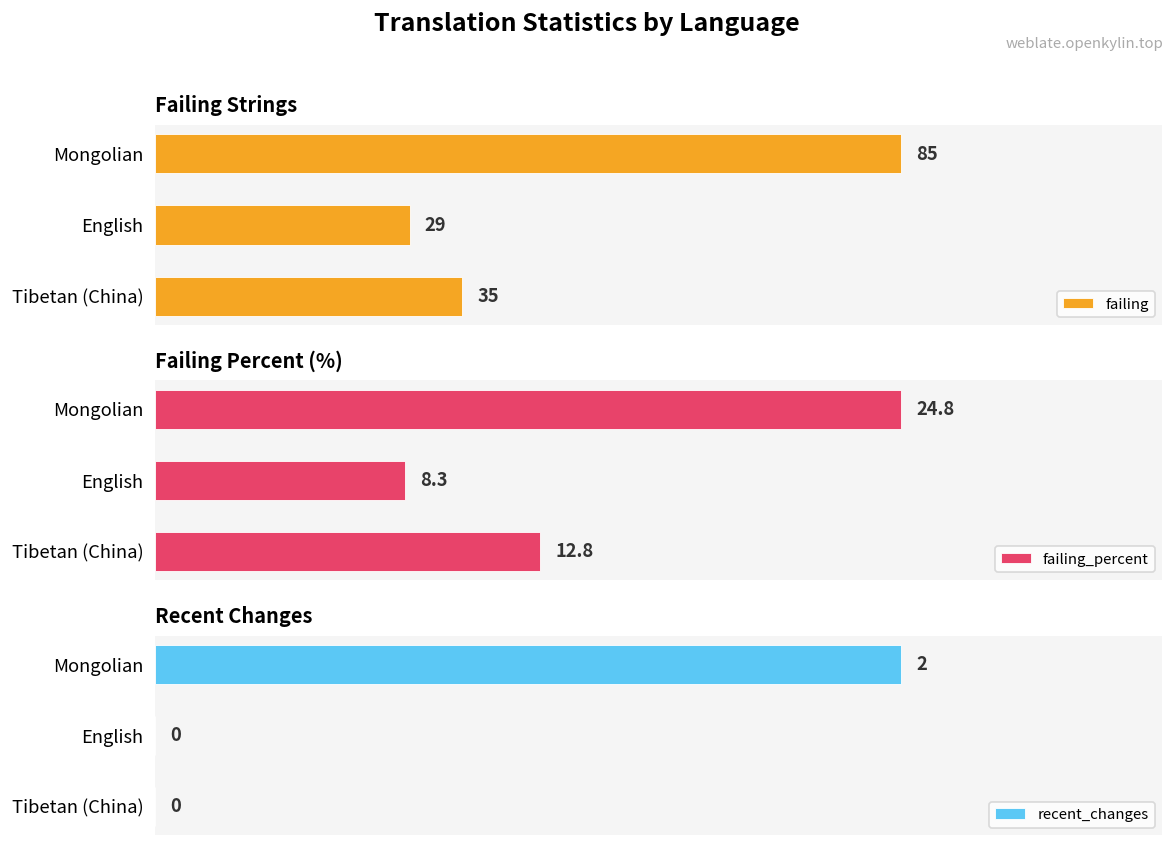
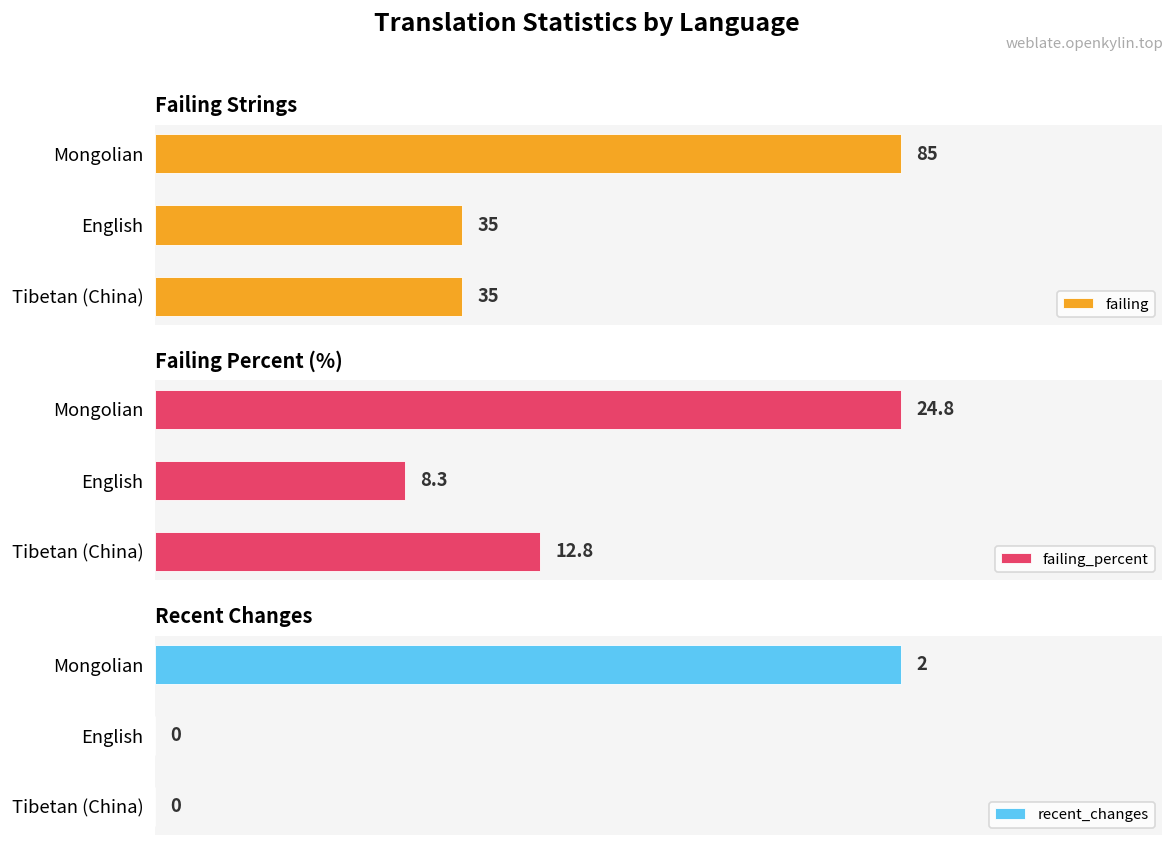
Failing Strings, English: 29 -> 35
